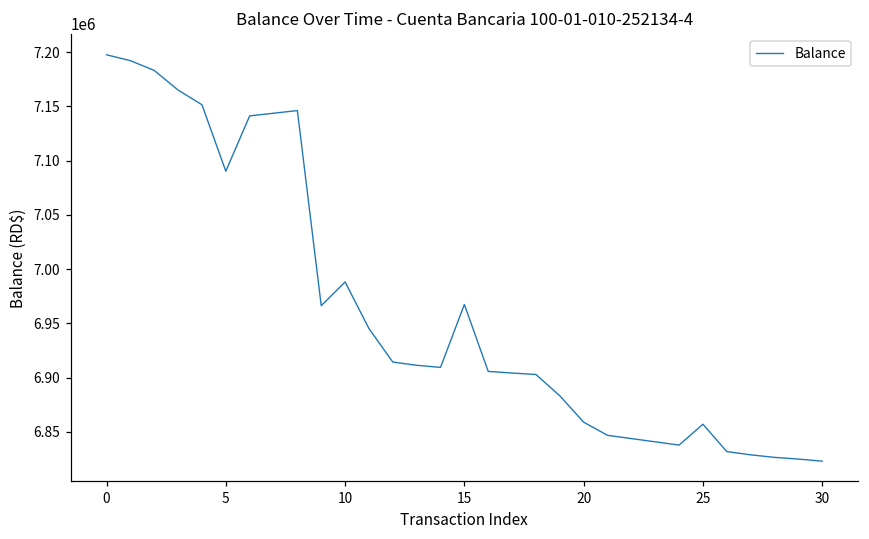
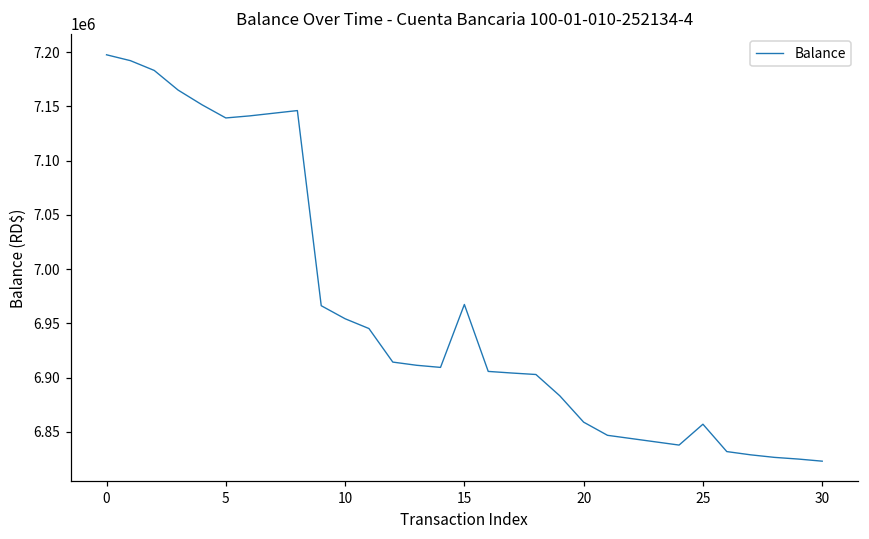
5: 7090000 -> 7140000
10: 6990000 -> 6950000
